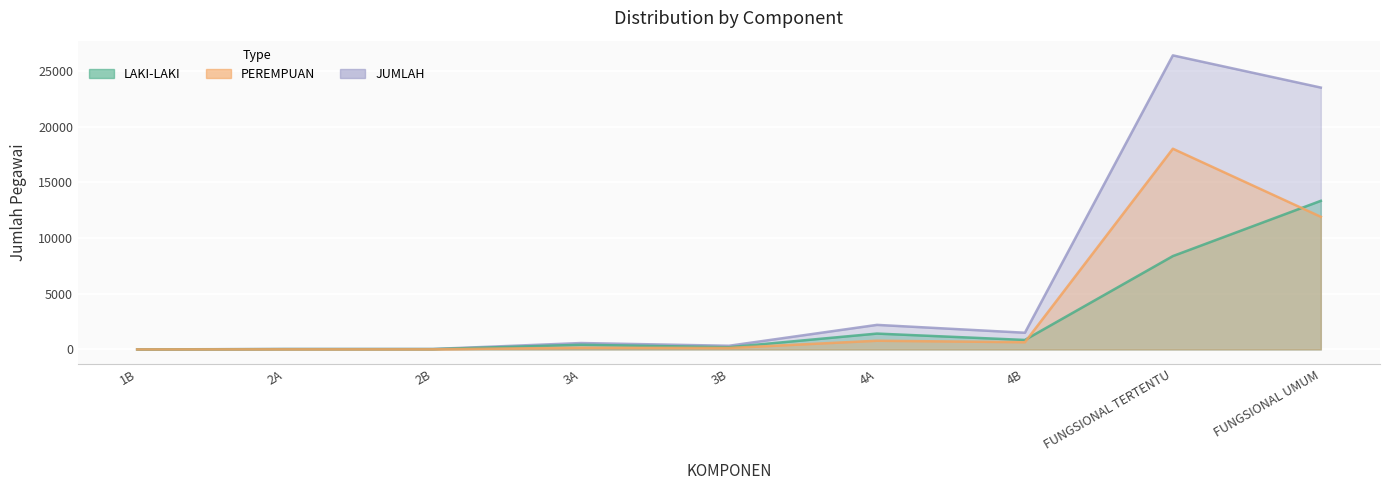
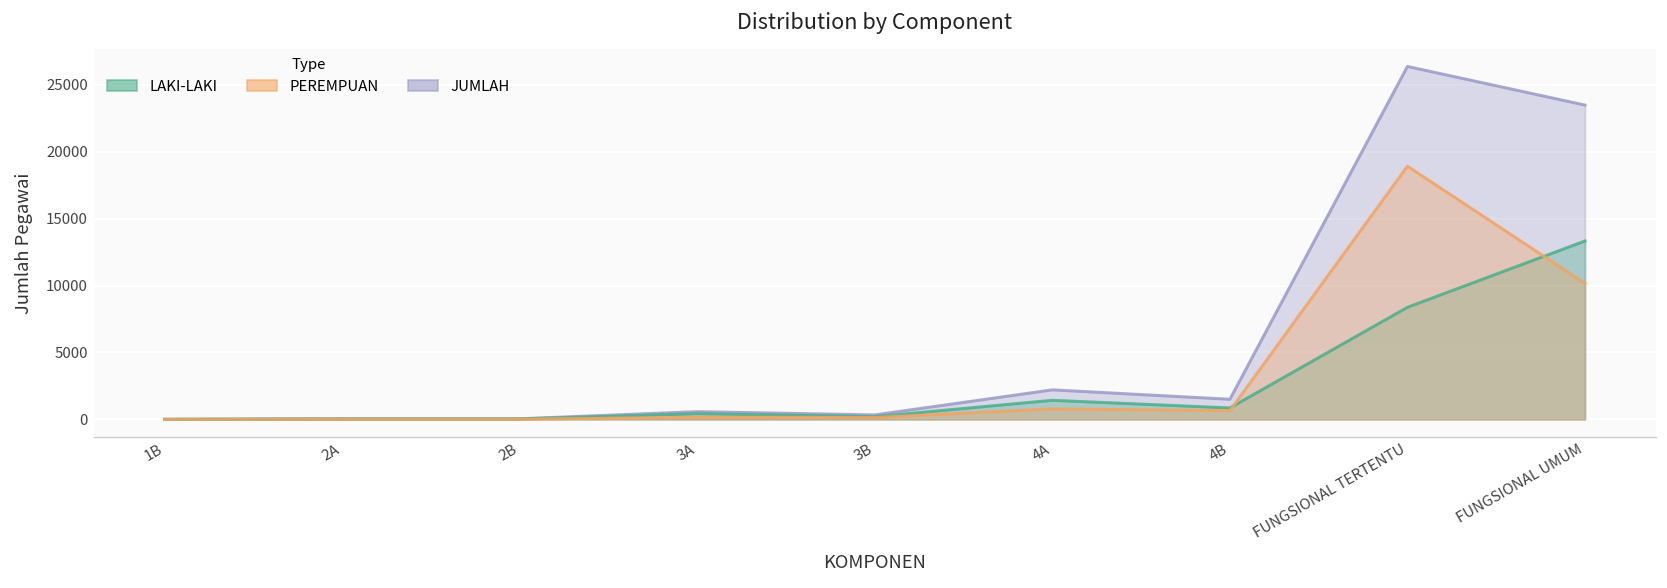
PEREMPUAN, FUNGSIONAL TERTENTU: 18000 -> 18900
PEREMPUAN, FUNGSIONAL UMUM: 11900 -> 10200
